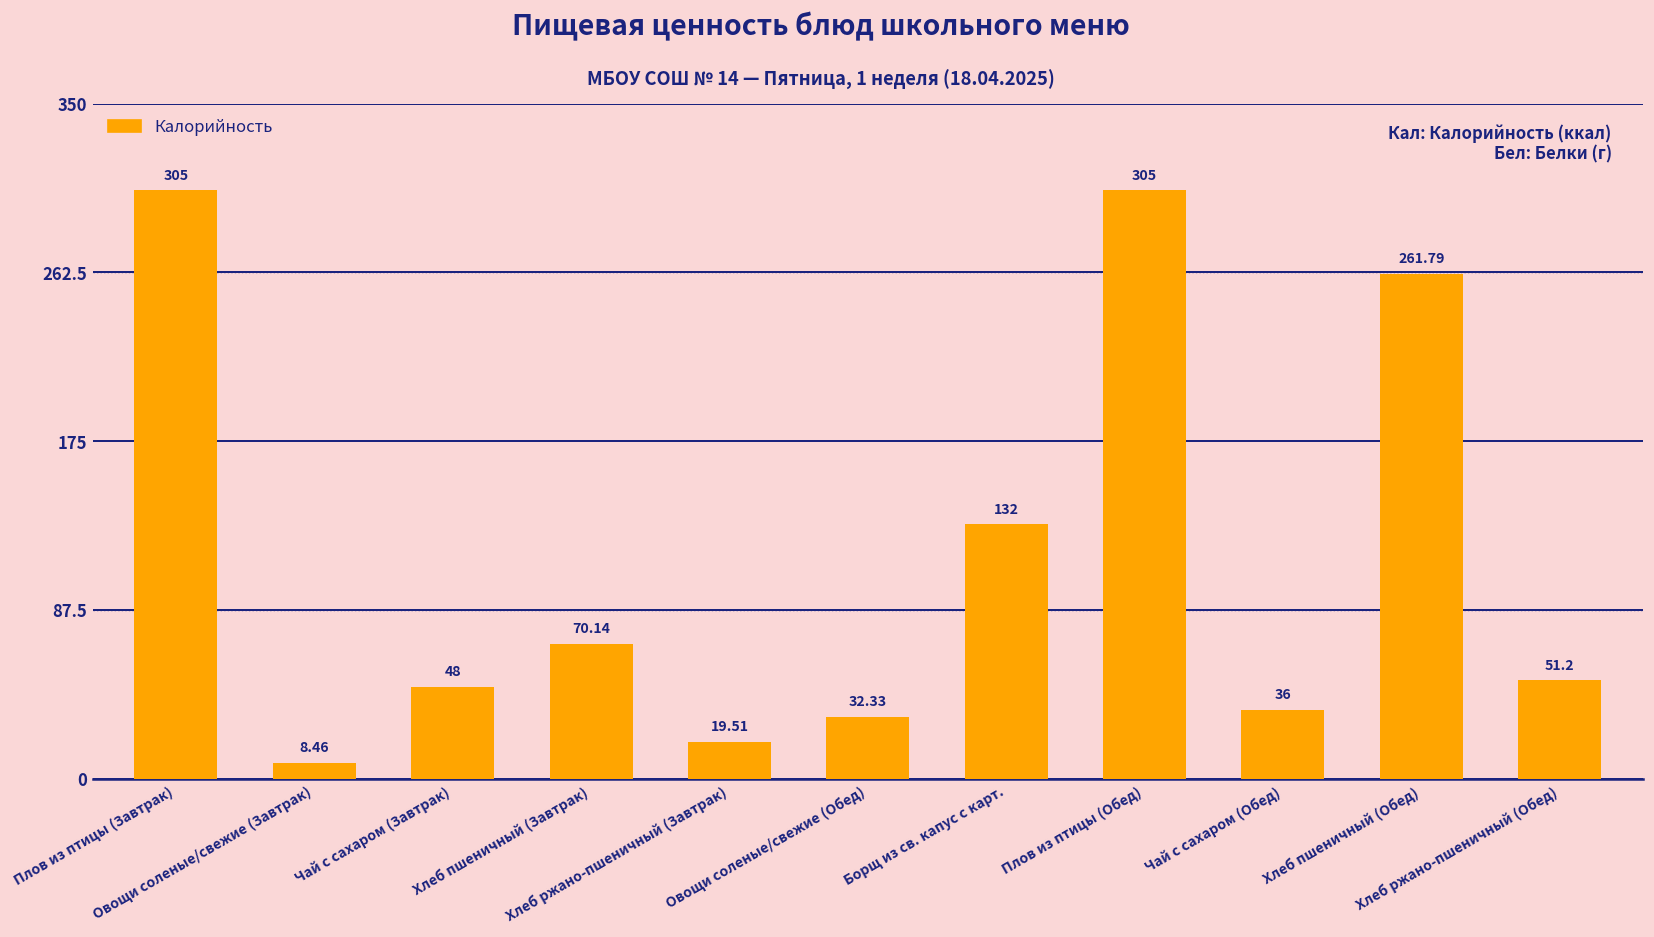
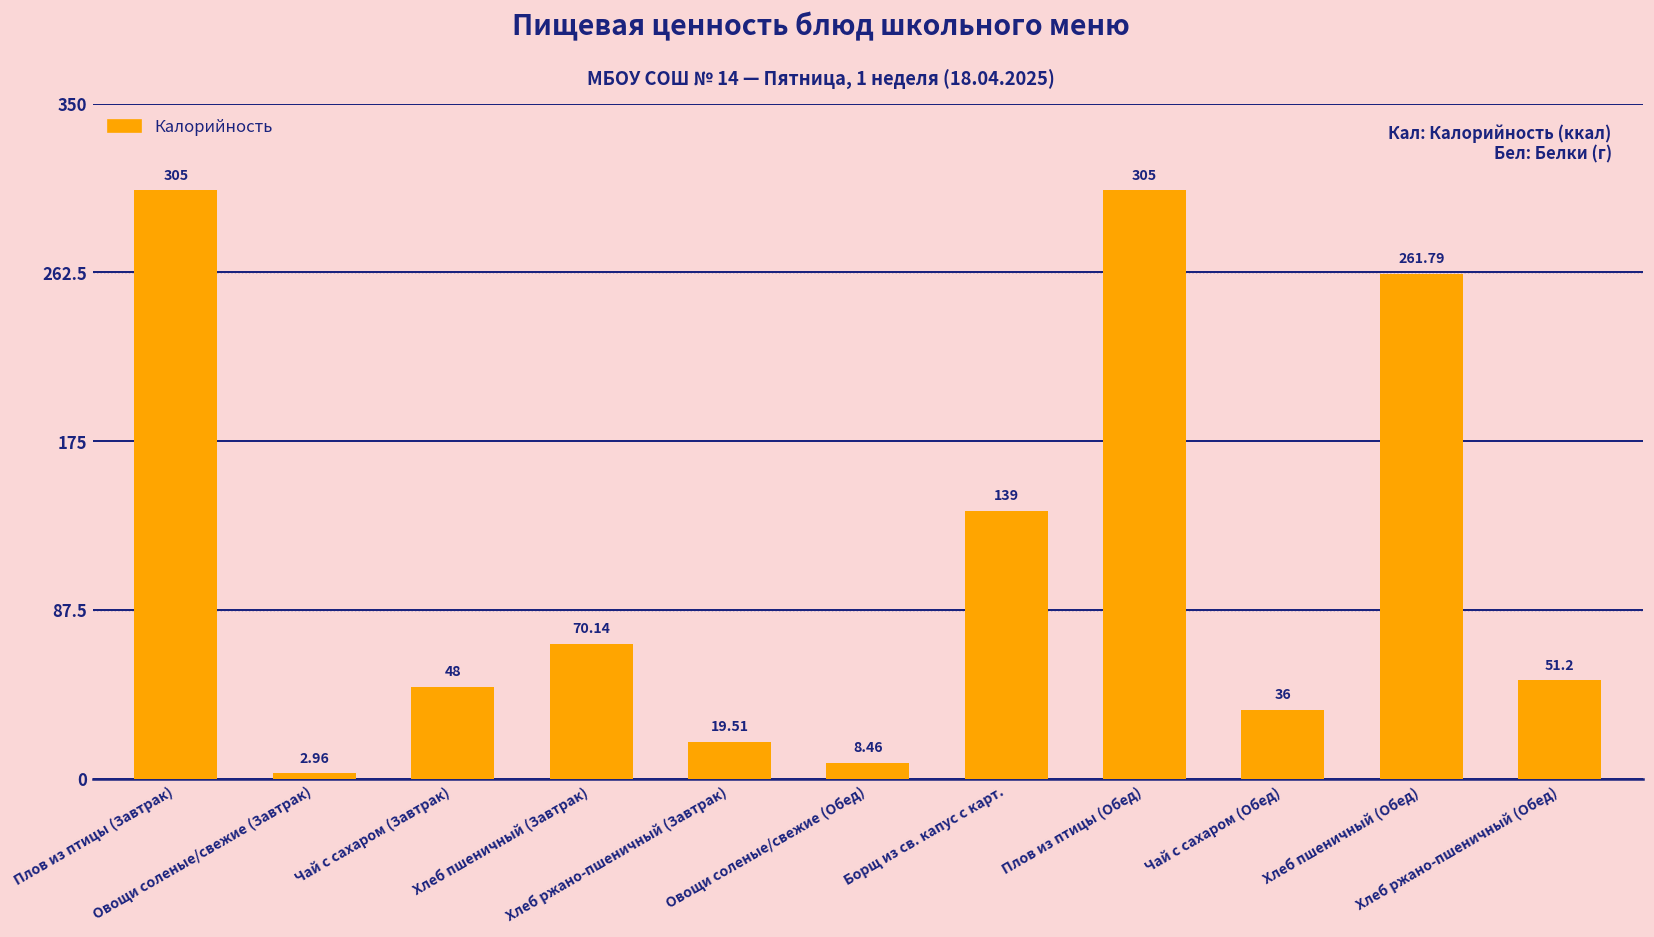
Овощи соленые/свежие (Завтрак): 8.46 -> 2.96
Овощи соленые/свежие (Обед): 32.33 -> 8.46
Борщ из св. капус с карт.: 132 -> 139
